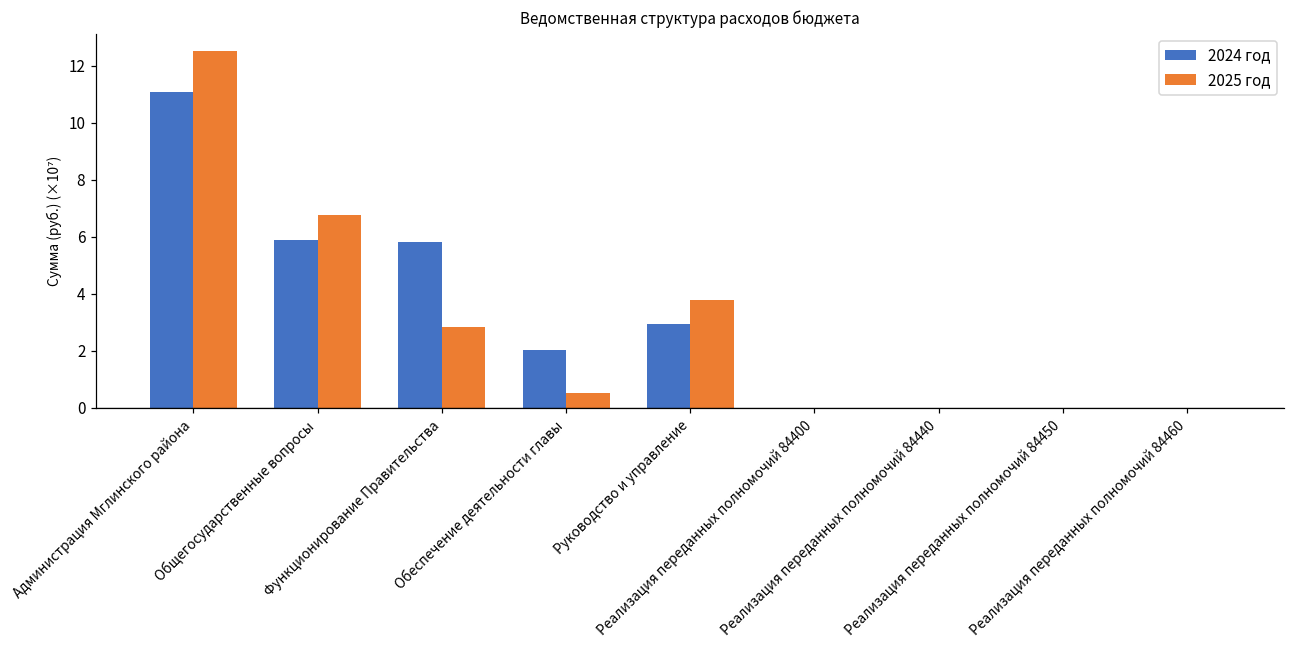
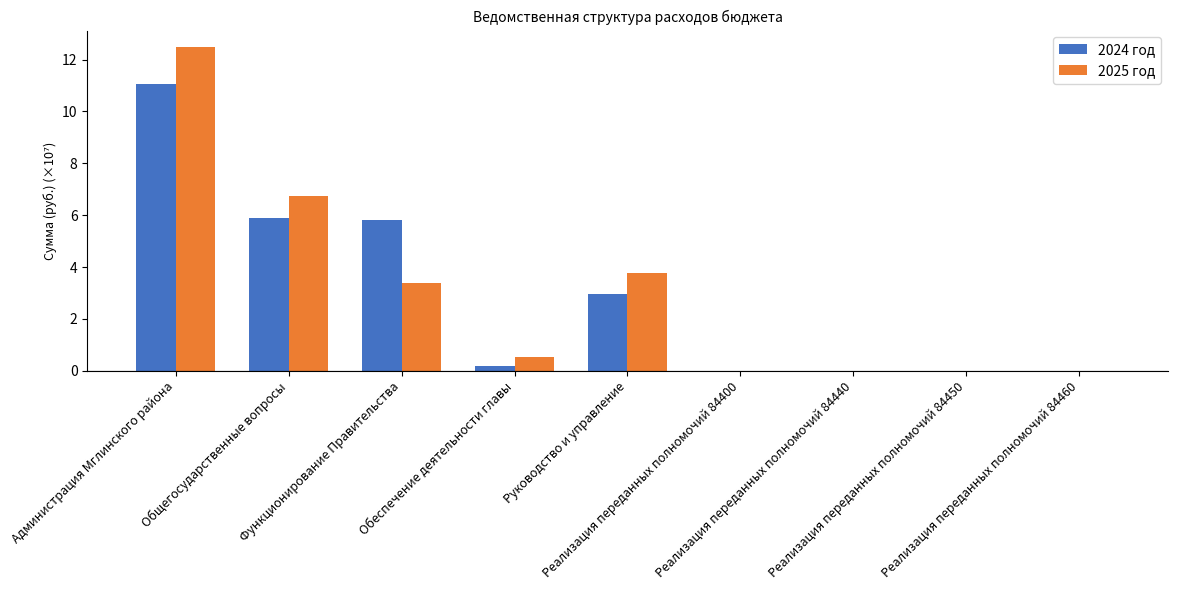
2025 год, Функционирование Правительства: 2.8 -> 3.4
2024 год, Обеспечение деятельности главы: 2.0 -> 0.2
